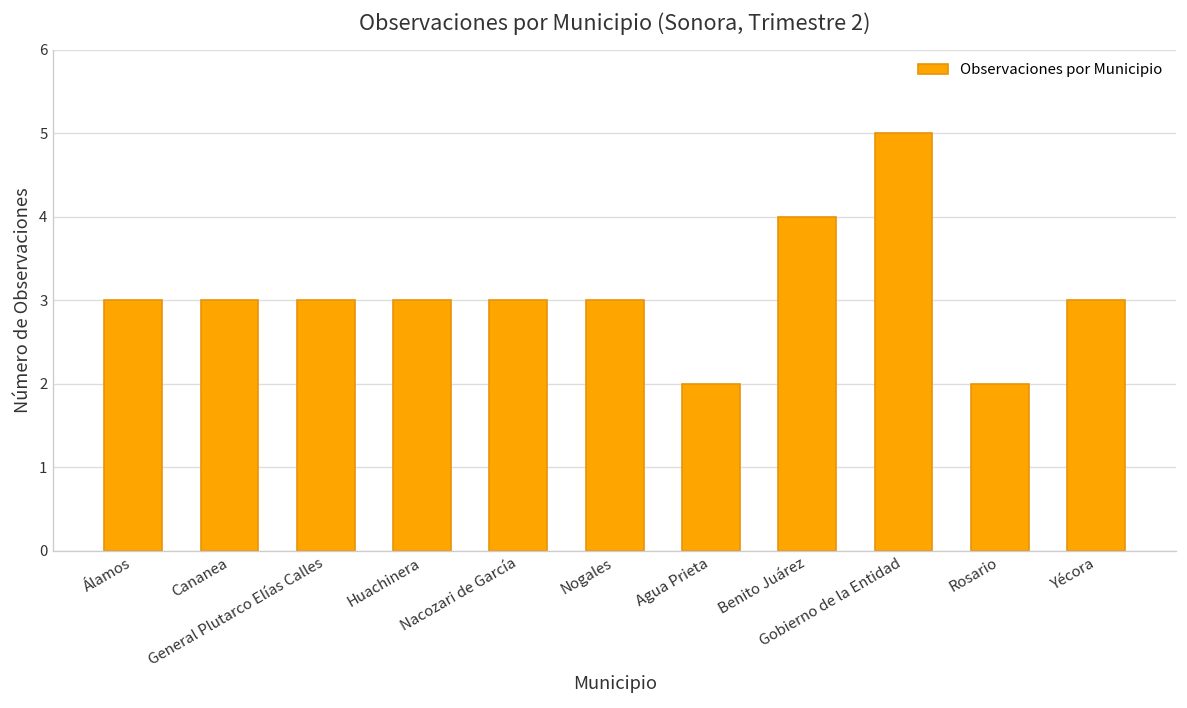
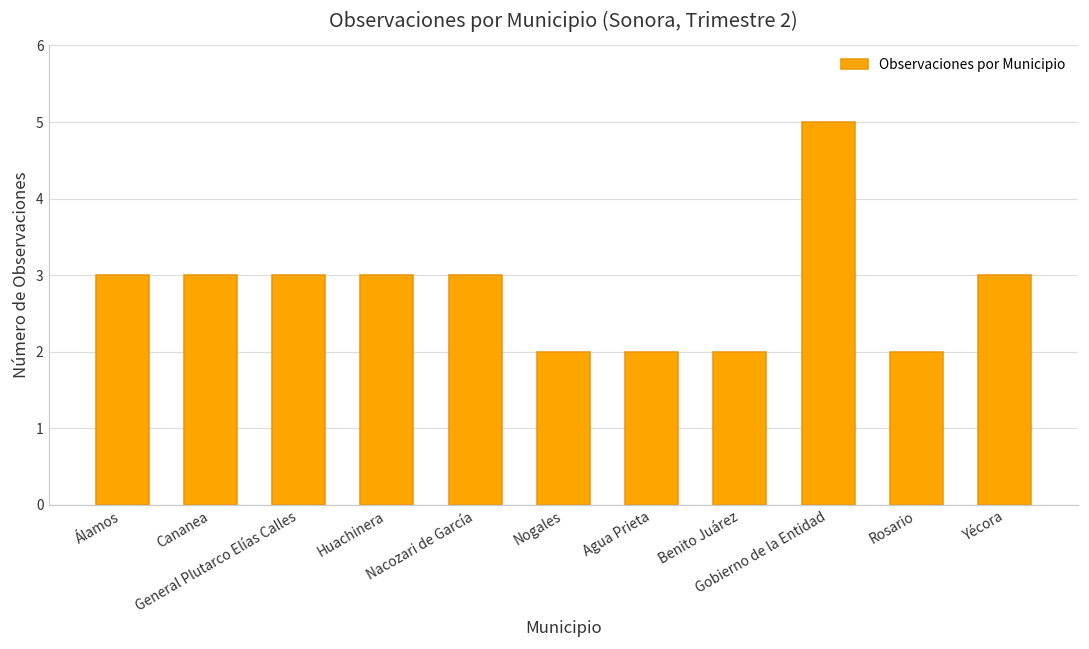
Nogales: 3 -> 2
Benito Juárez: 4 -> 2
